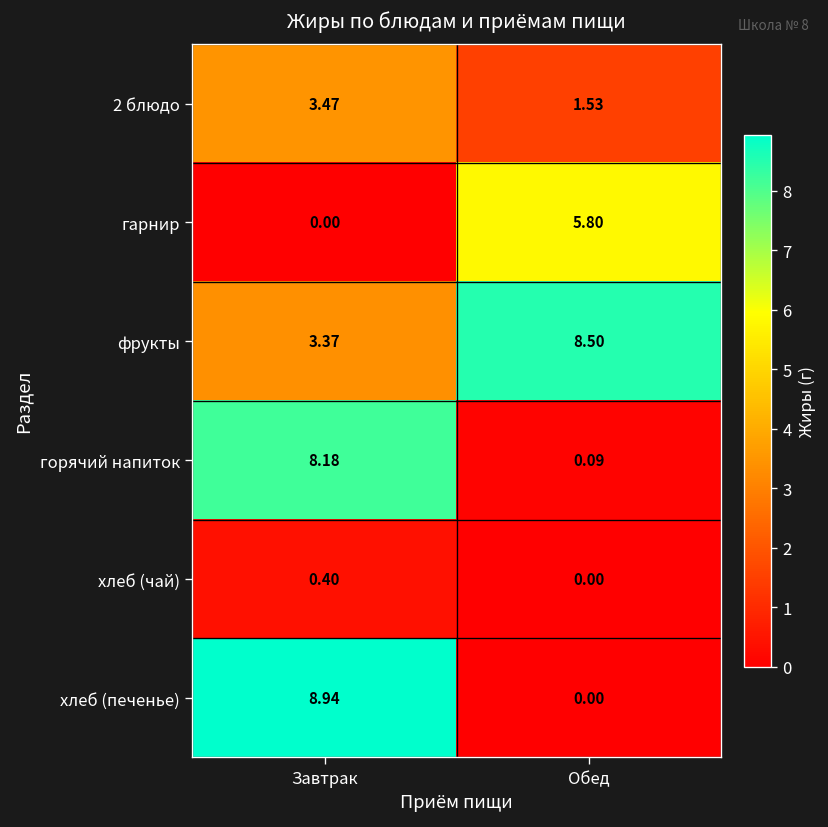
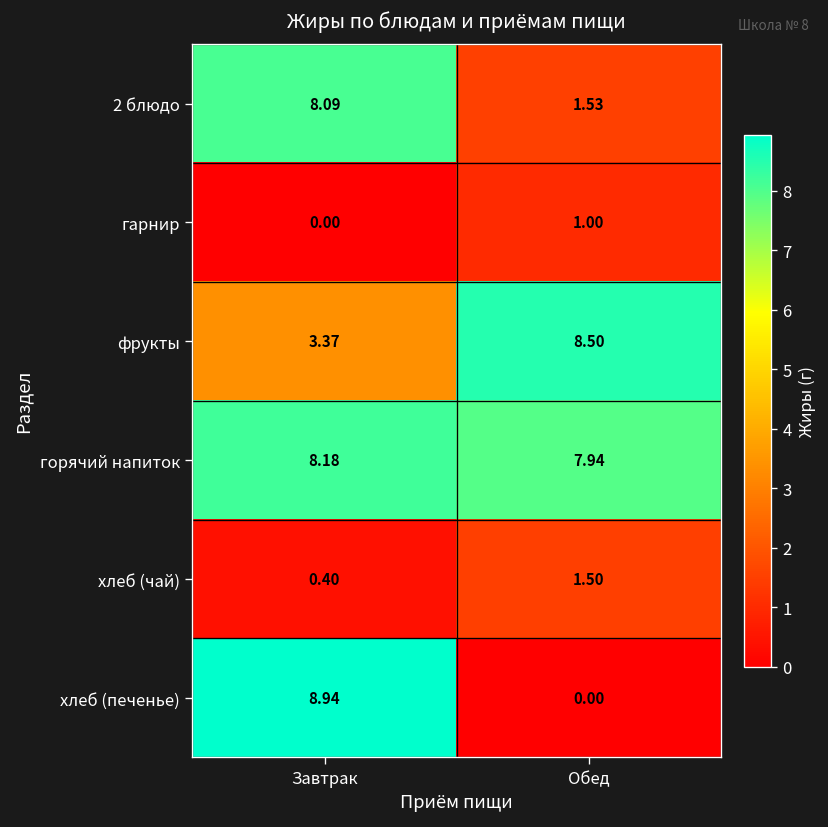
2 блюдо, Завтрак: 3.47 -> 8.09
гарнир, Обед: 5.80 -> 1.00
горячий напиток, Обед: 0.09 -> 7.94
хлеб (чай), Обед: 0.00 -> 1.50
